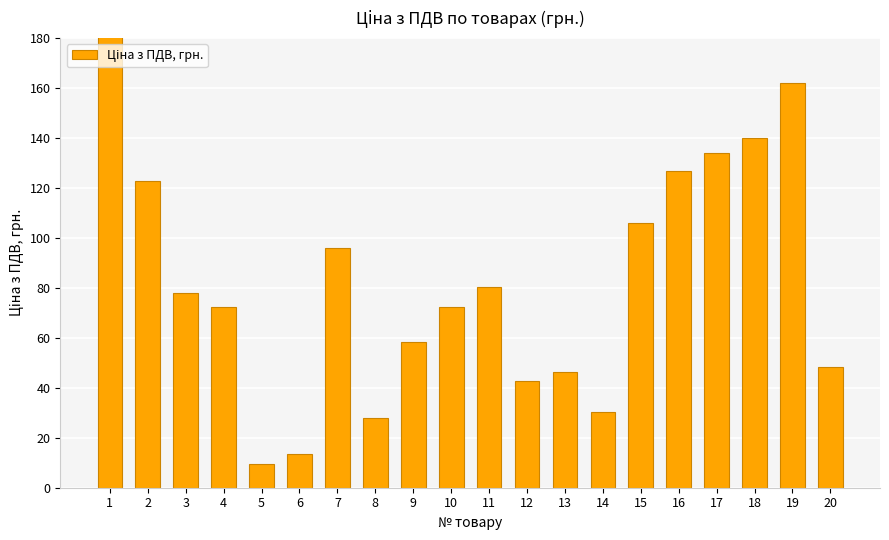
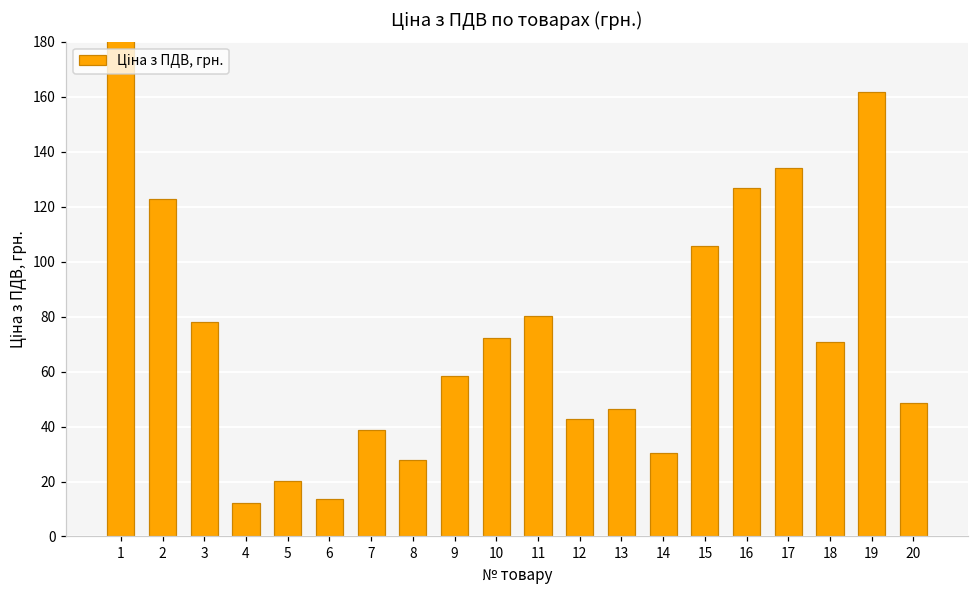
4: 72 -> 12
5: 10 -> 20
7: 96 -> 39
18: 140 -> 71
